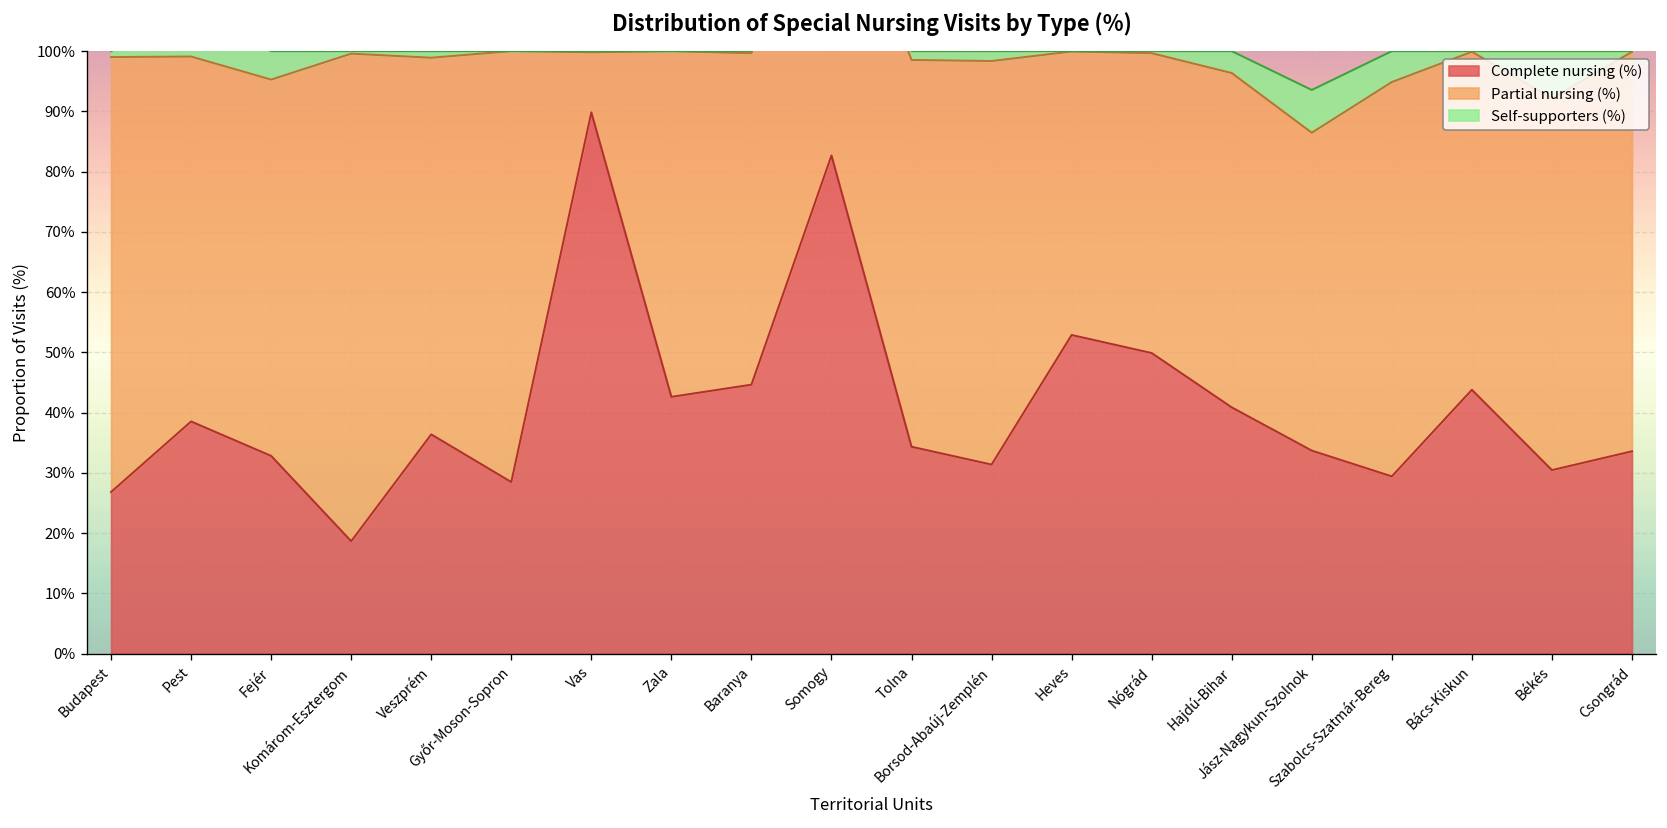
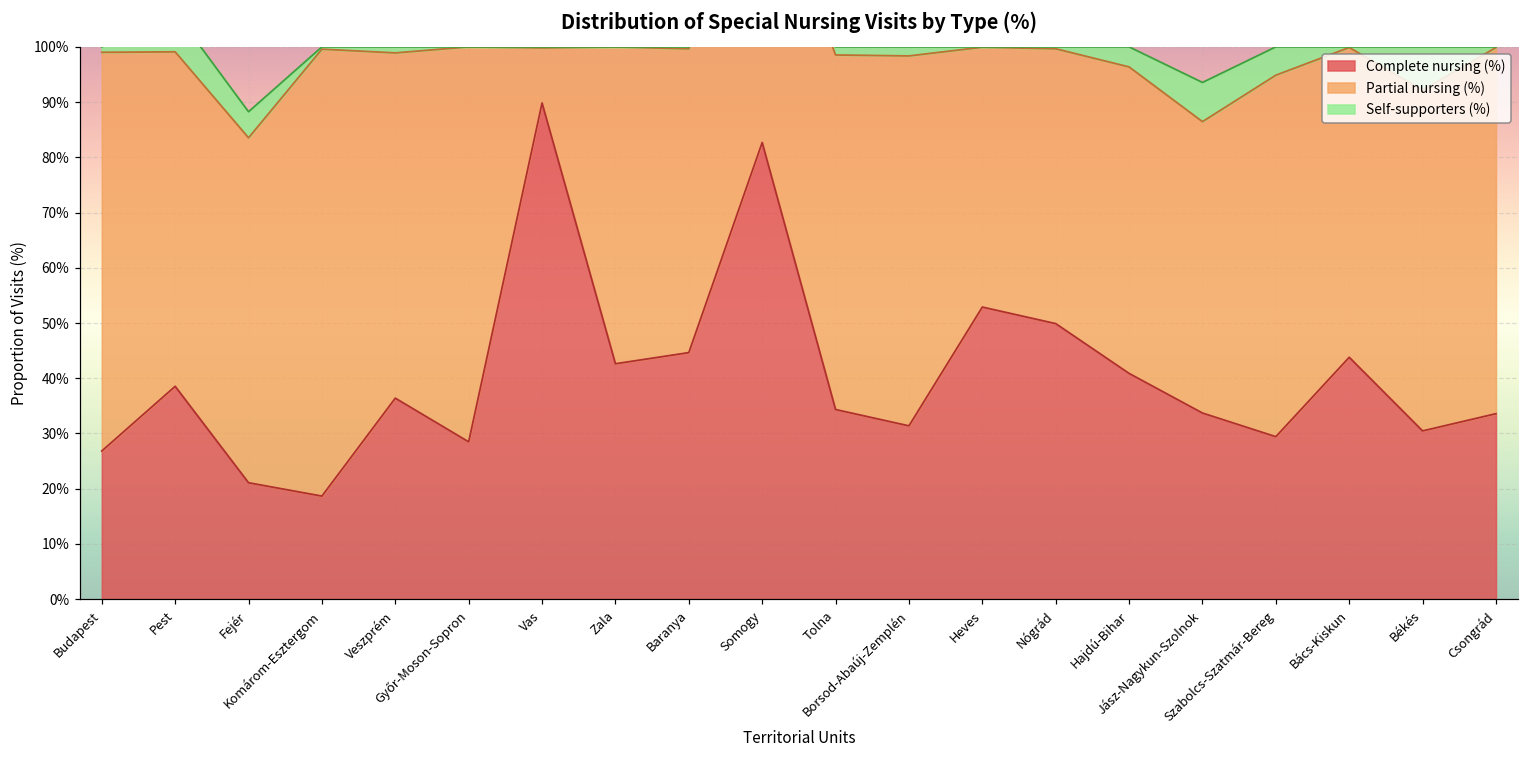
Complete nursing (%), Fejér: 33% -> 21%
